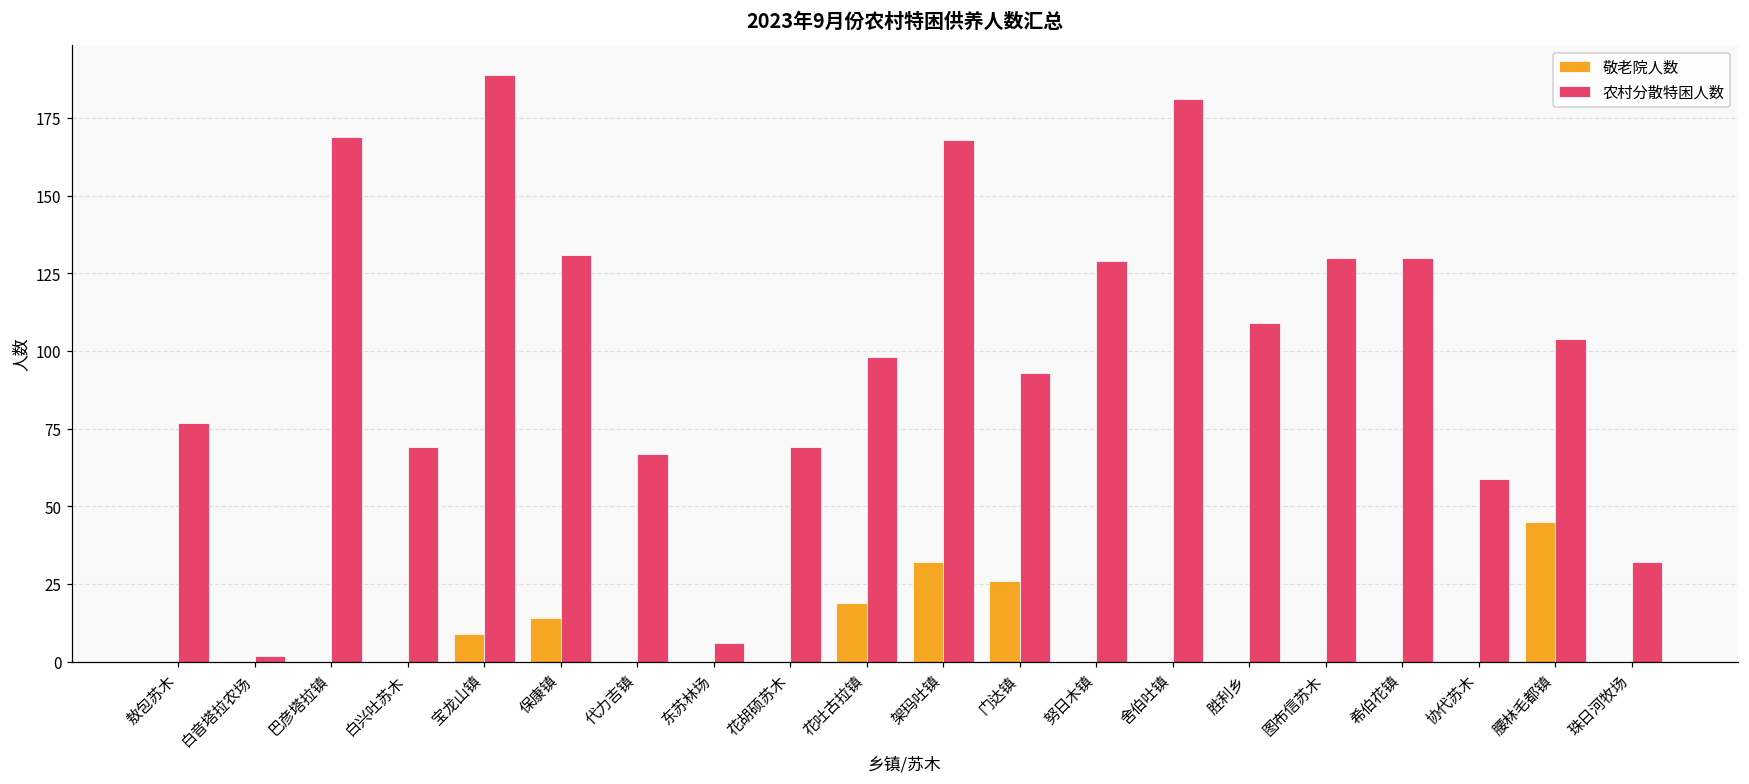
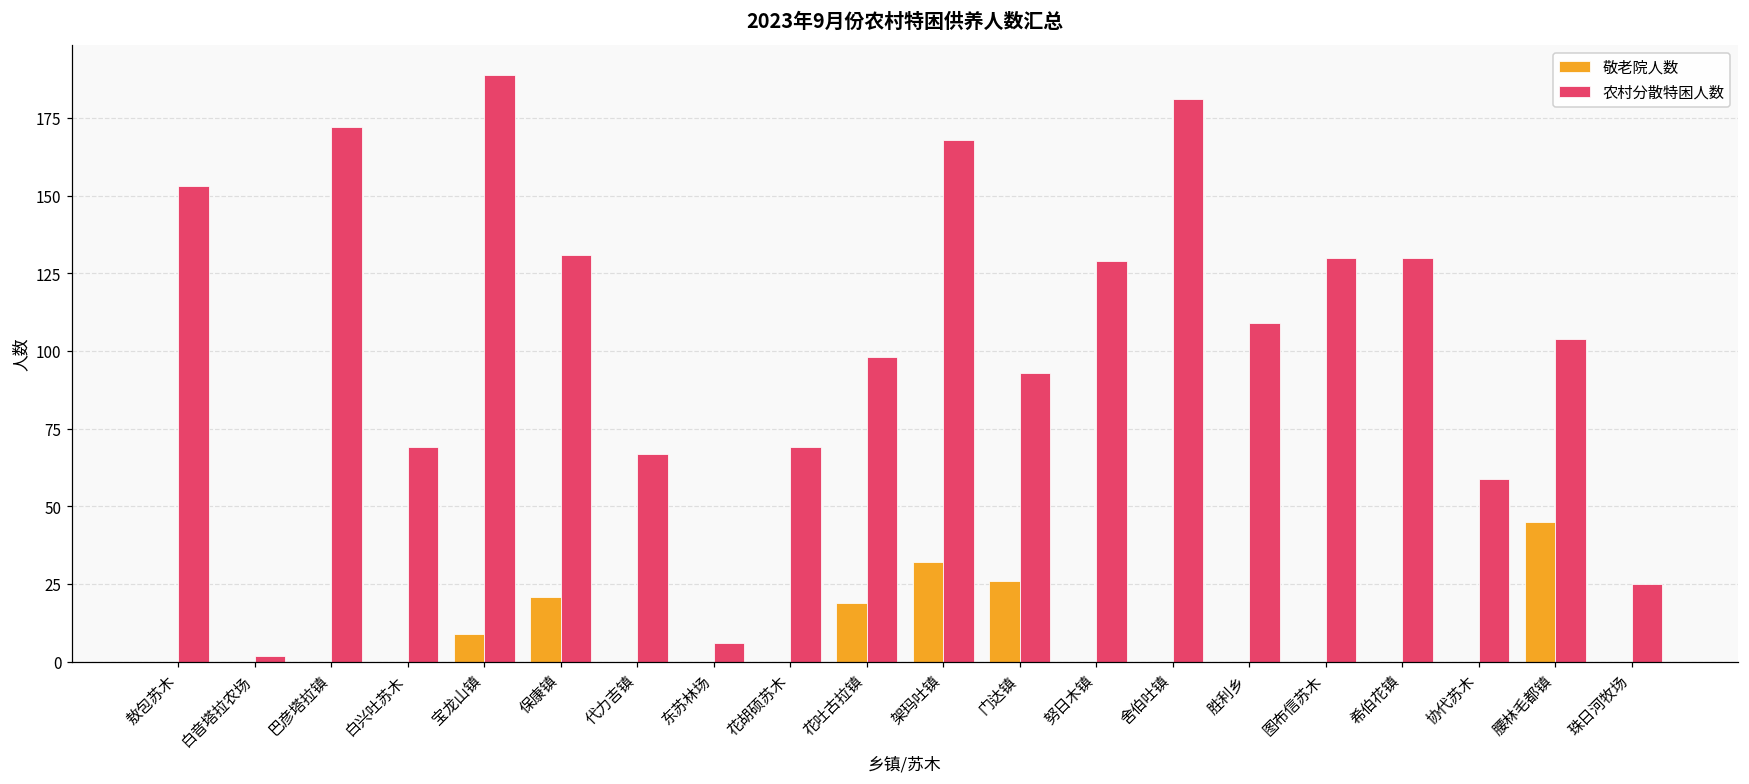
农村分散特困人数, 敖包苏木: 77 -> 153
农村分散特困人数, 巴彦塔拉镇: 169 -> 172
敬老院人数, 保康镇: 14 -> 21
农村分散特困人数, 珠日河牧场: 32 -> 25
